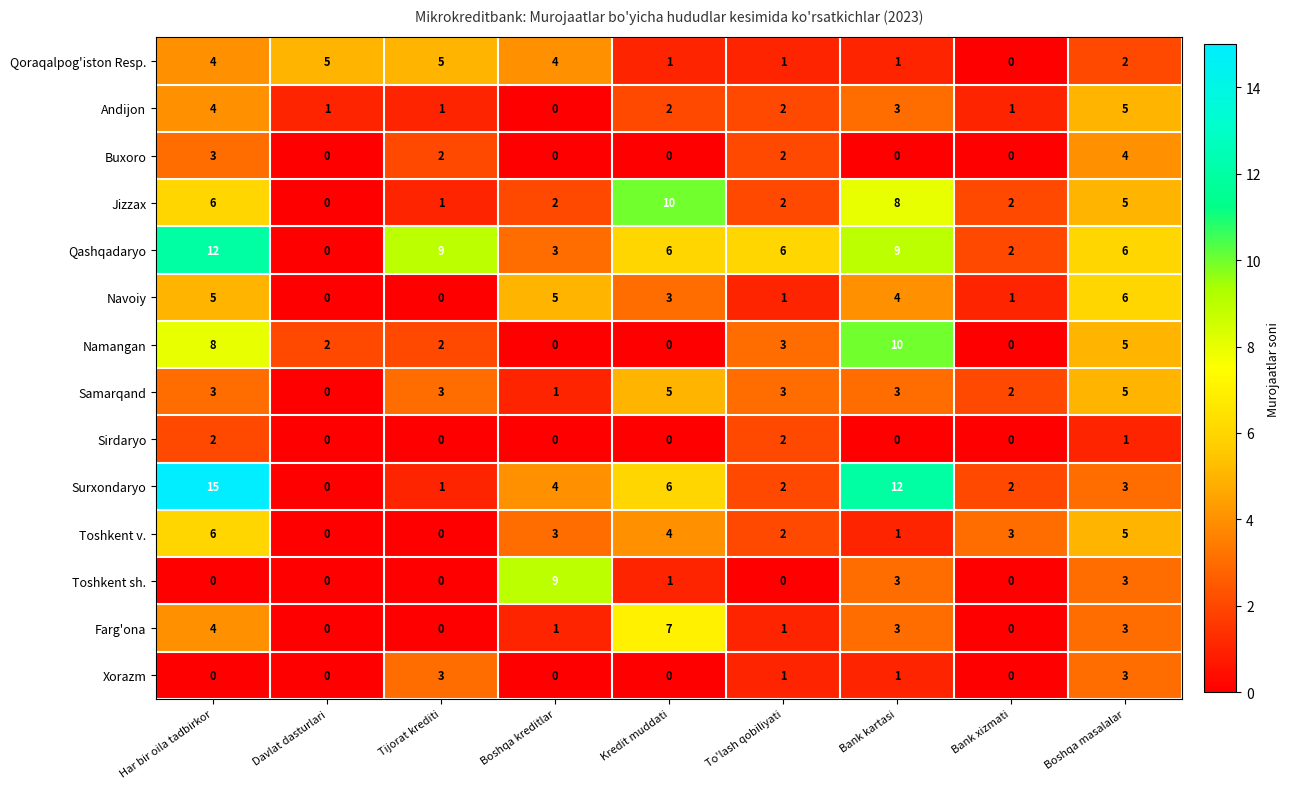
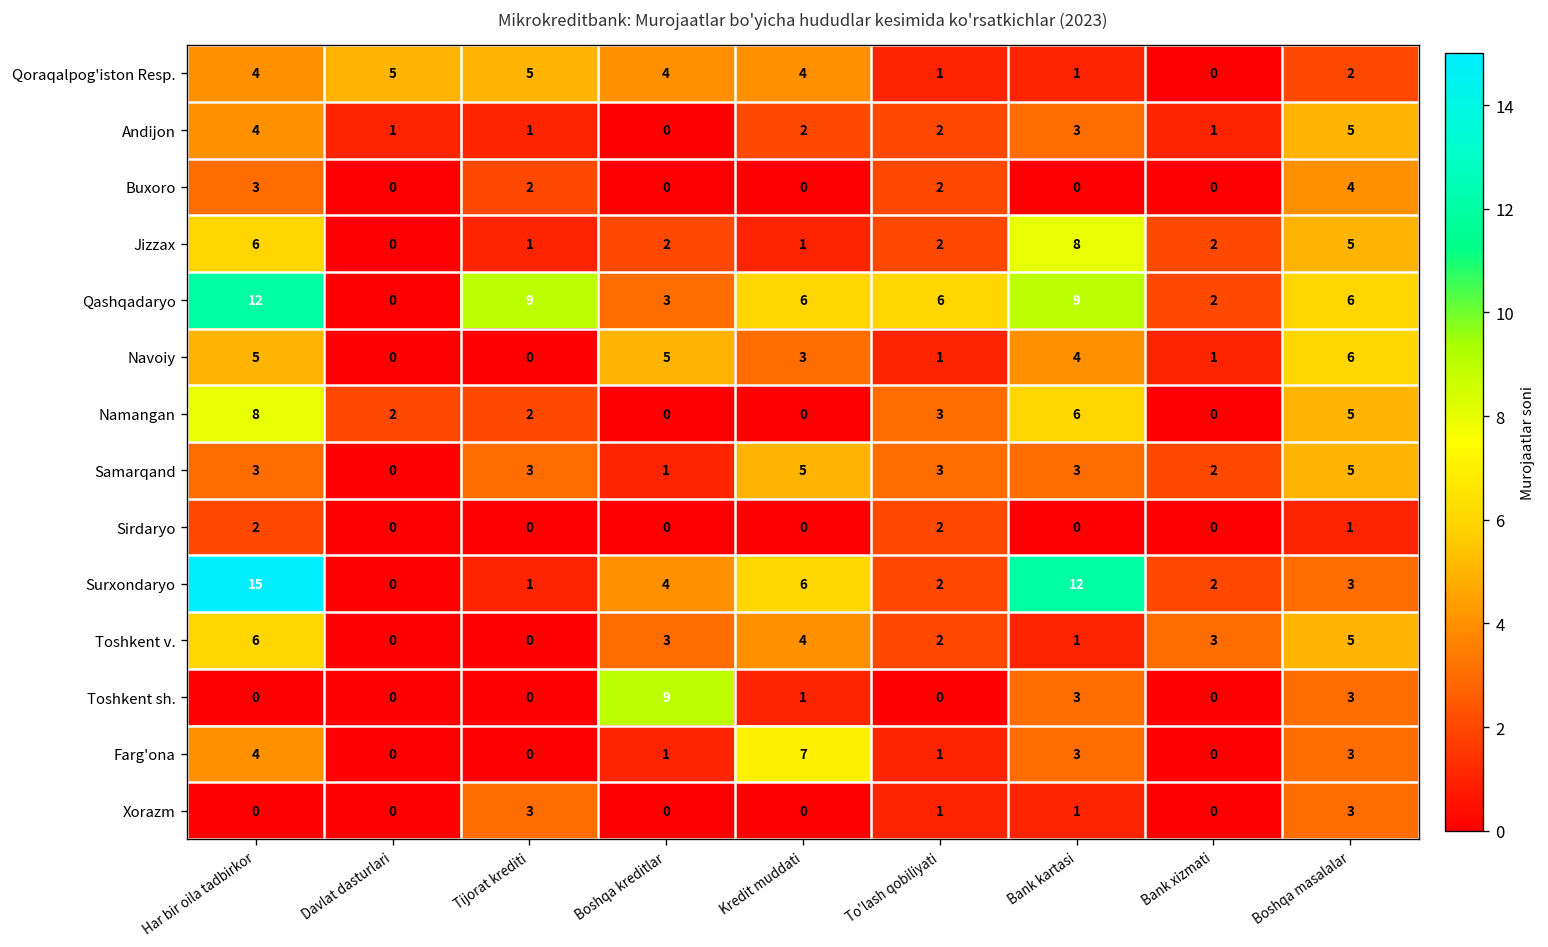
Qoraqalpog'iston Resp., Kredit muddati: 1 -> 4
Jizzax, Kredit muddati: 10 -> 1
Namangan, Bank kartasi: 10 -> 6
